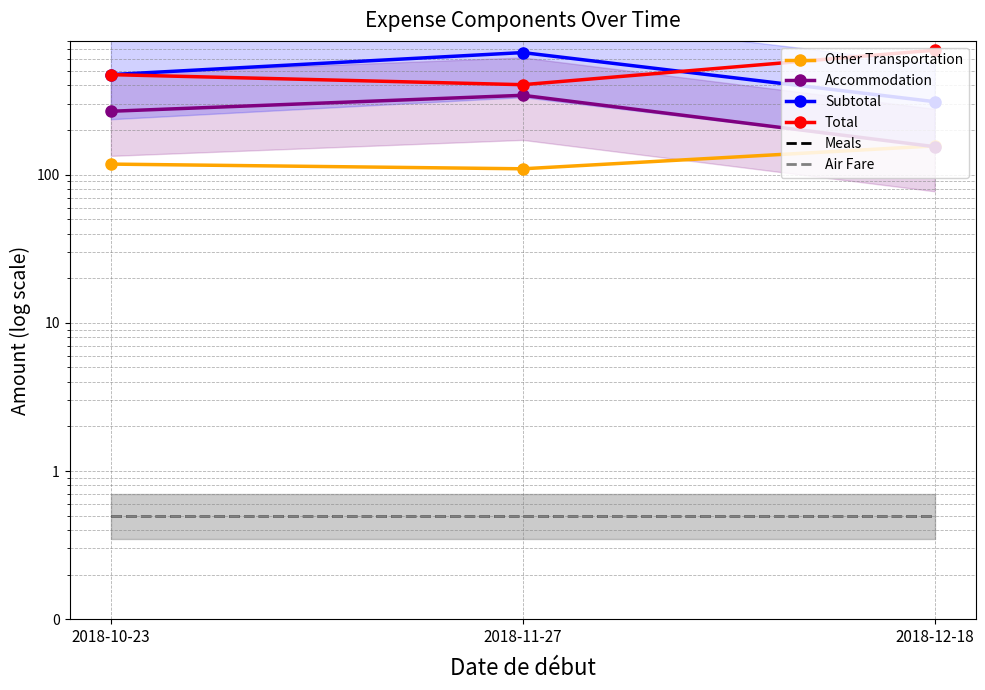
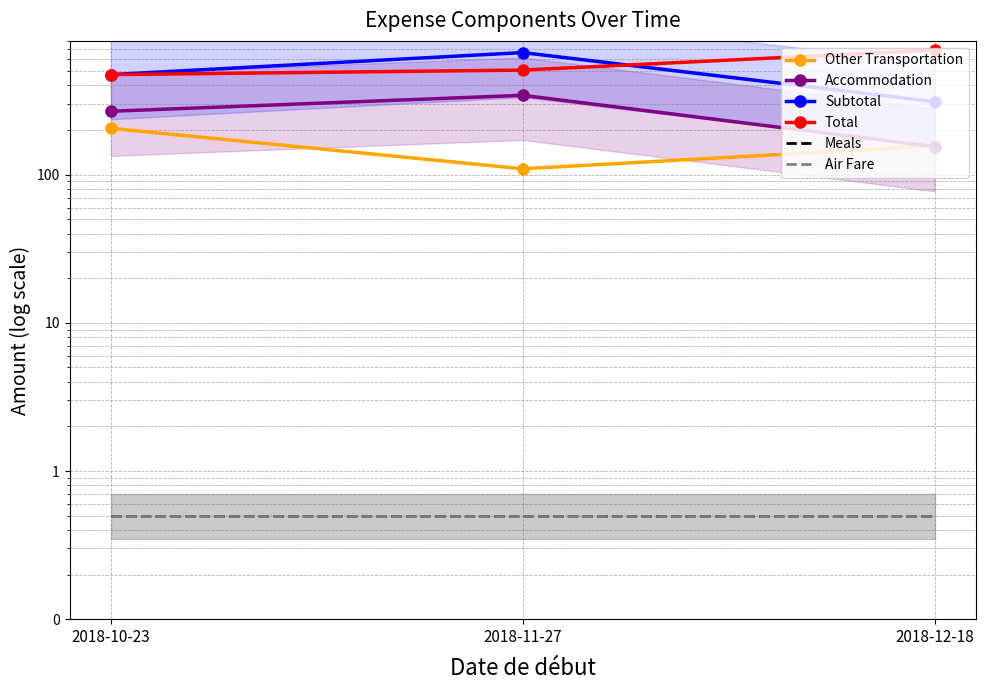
Other Transportation, 2018-10-23: 120 -> 210
Total, 2018-11-27: 410 -> 510
